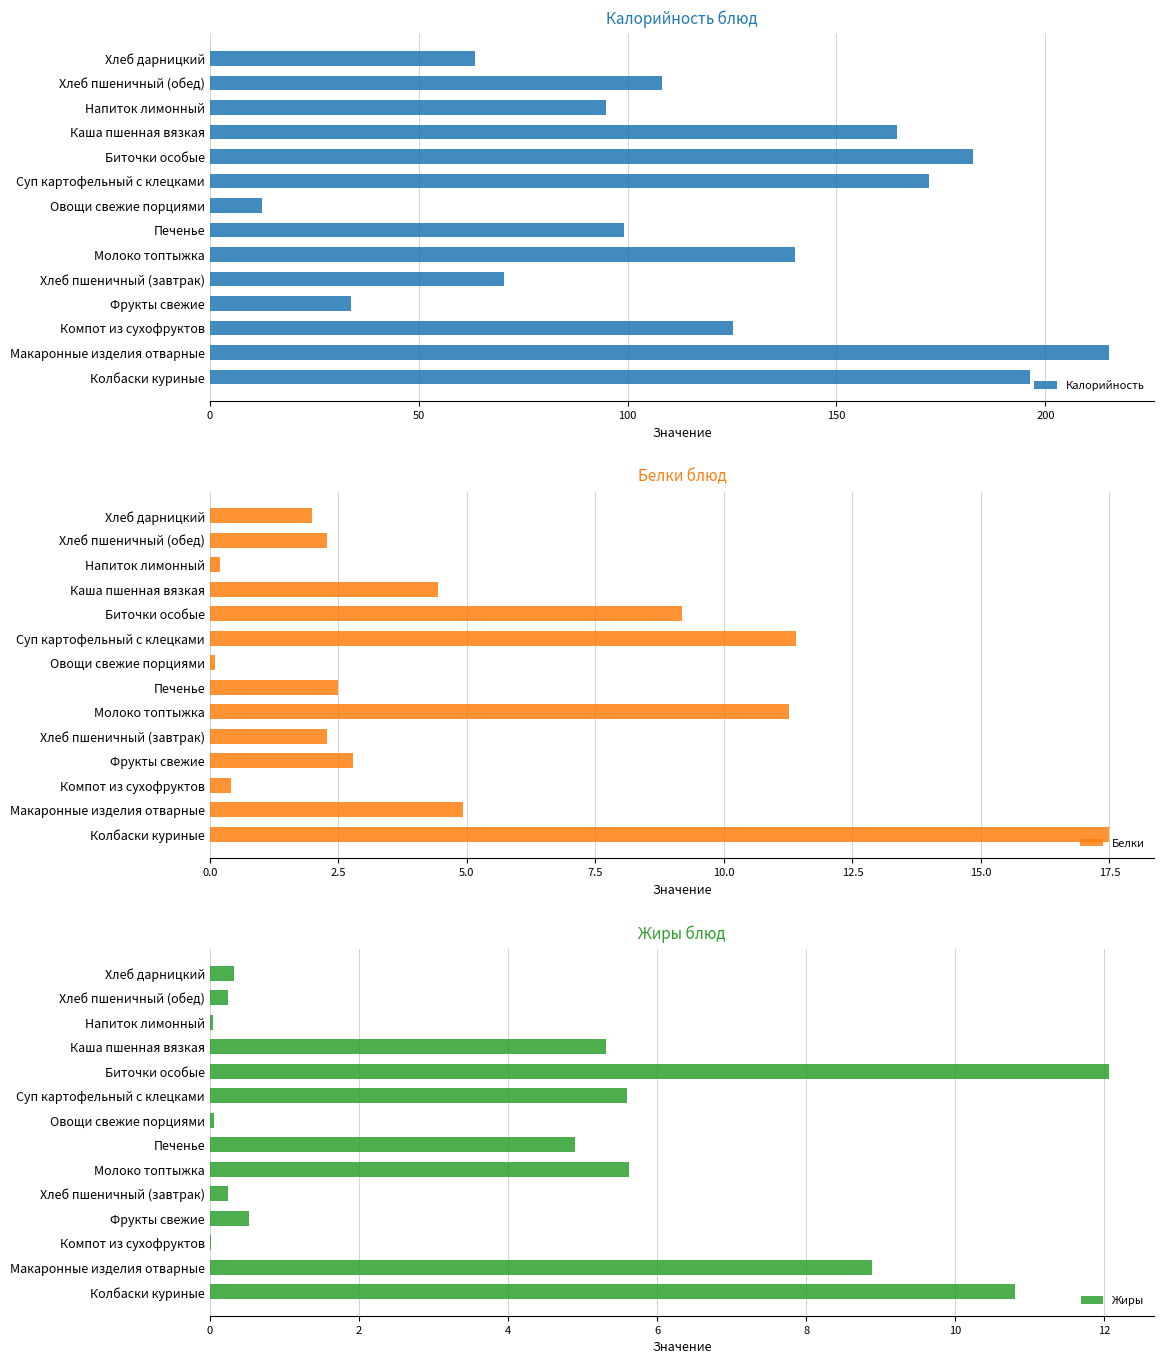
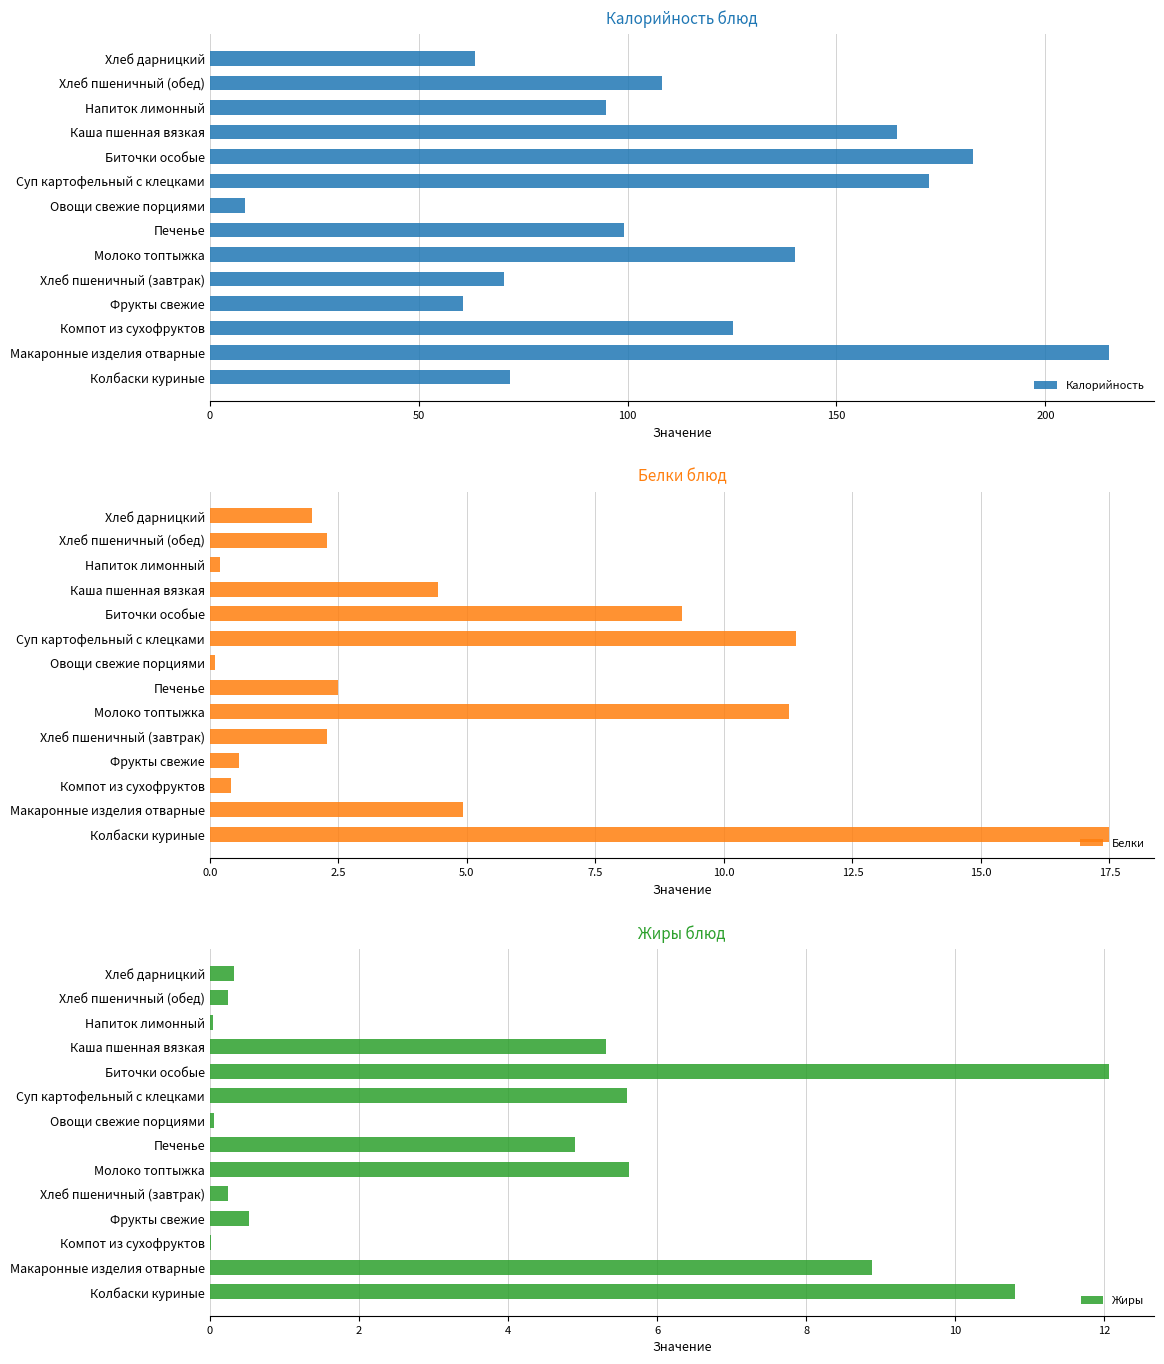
Калорийность блюд, Овощи свежие порциями: 13 -> 9
Калорийность блюд, Фрукты свежие: 34 -> 61
Калорийность блюд, Колбаски куриные: 196 -> 72
Белки блюд, Фрукты свежие: 2.8 -> 0.6
